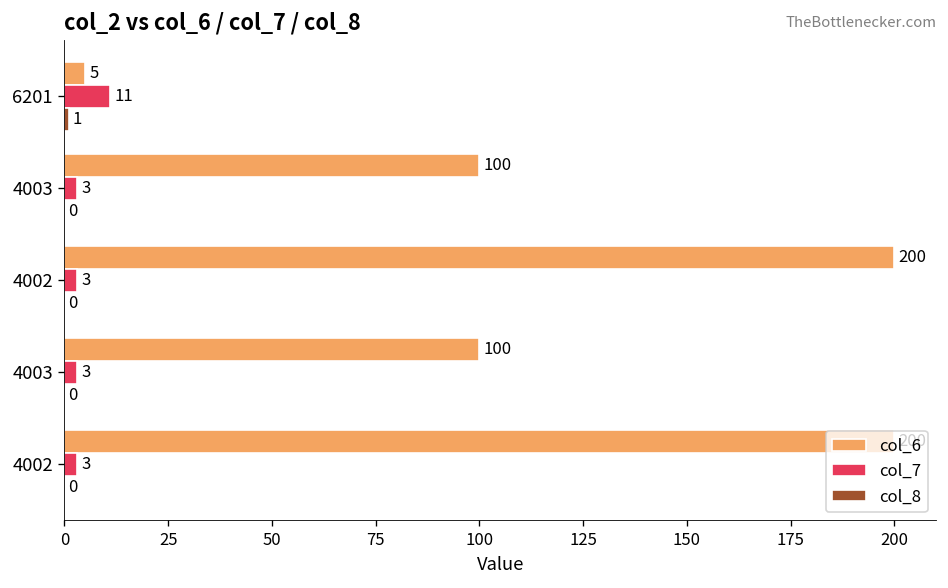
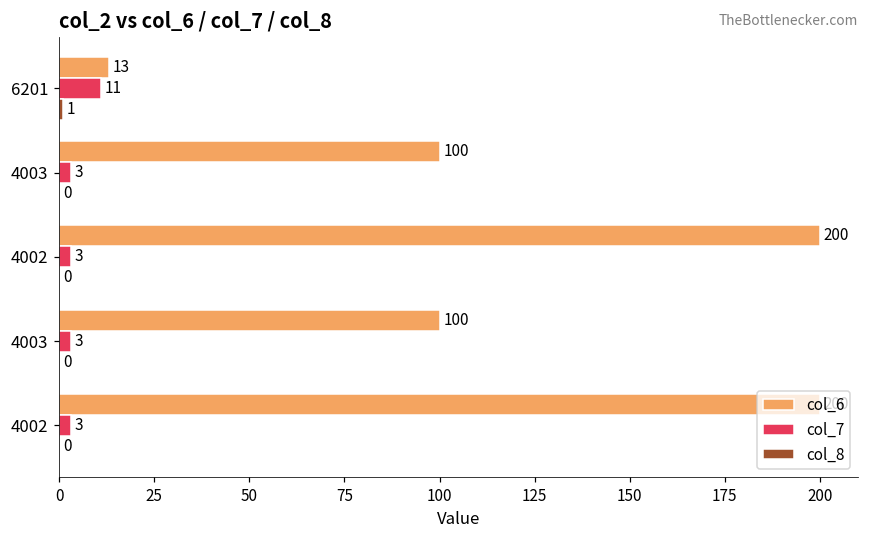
col_6, 6201: 5 -> 13
